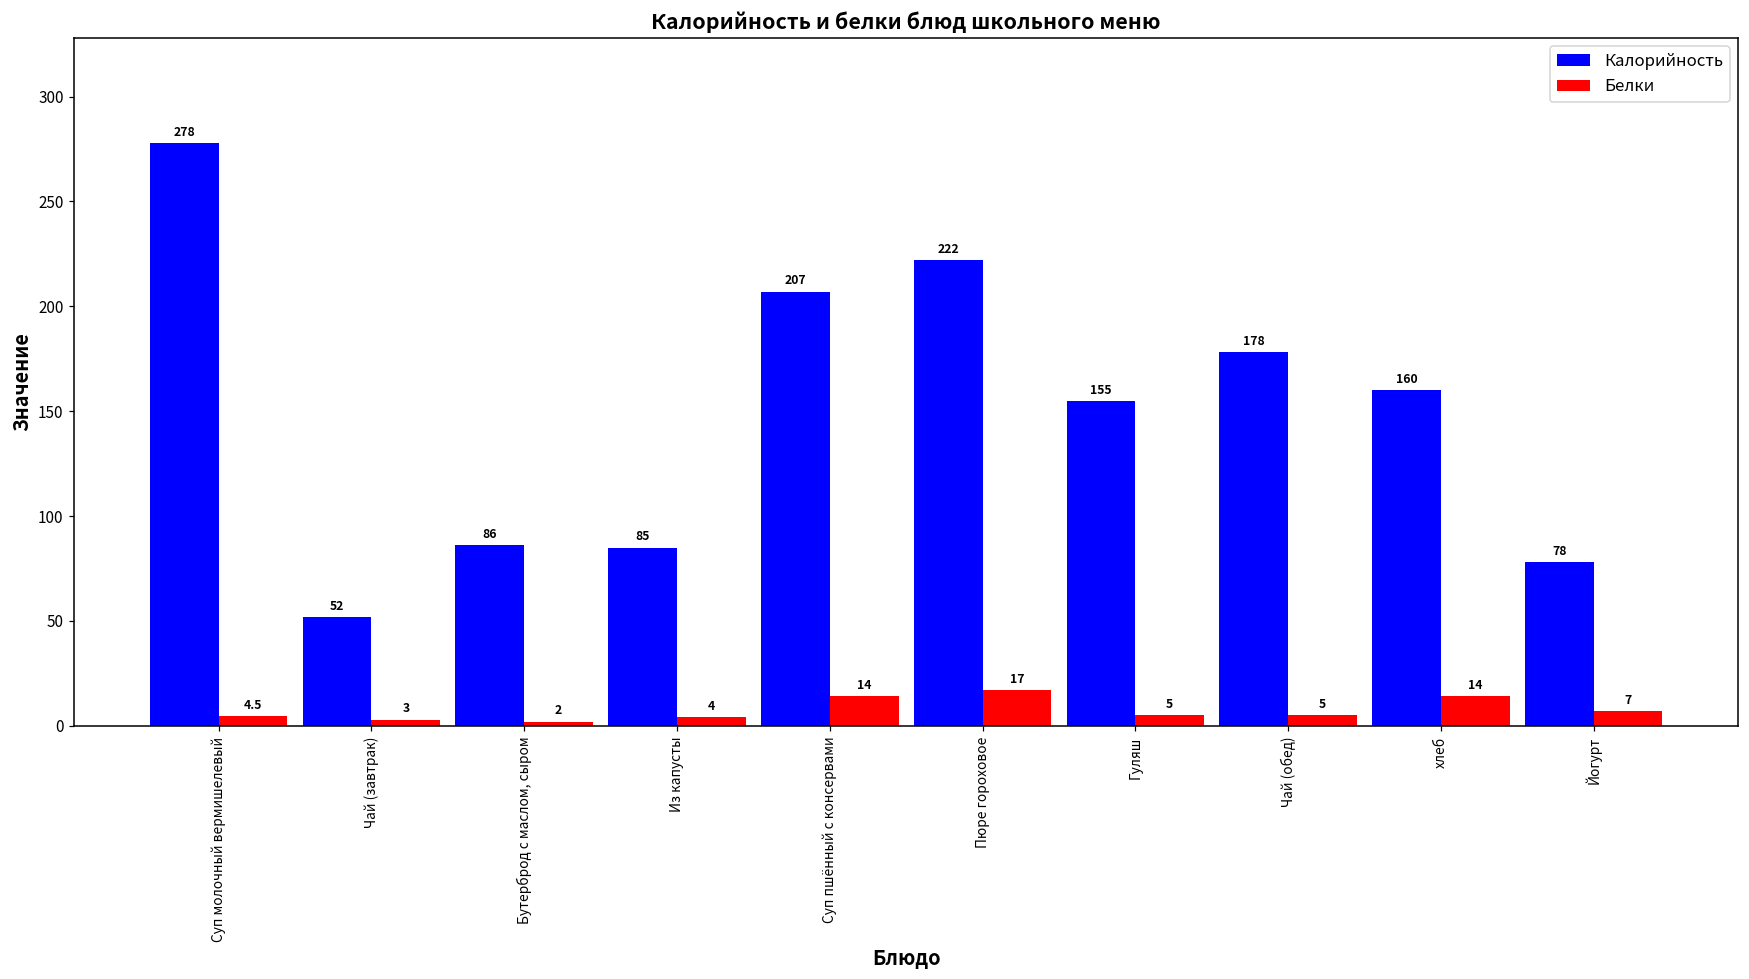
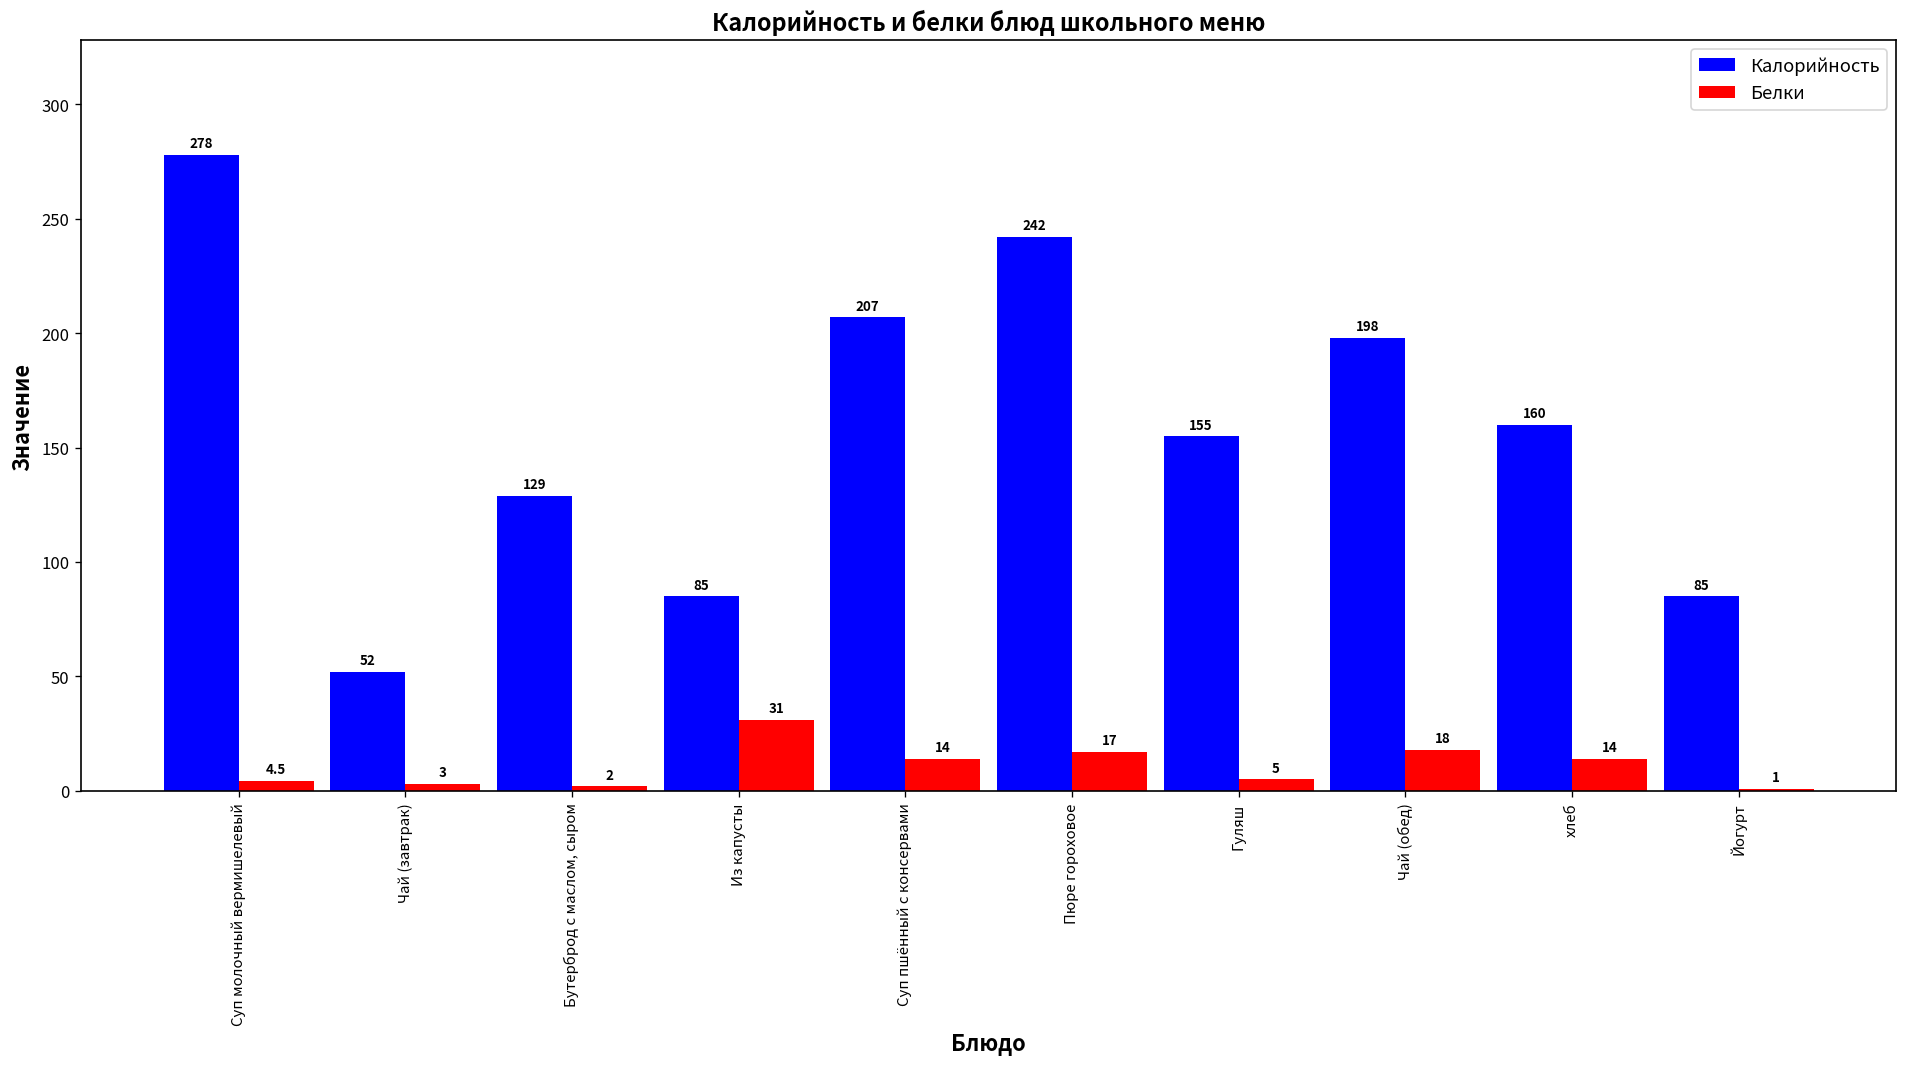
Калорийность, Бутерброд с маслом, сыром: 86 -> 129
Белки, Из капусты: 4 -> 31
Калорийность, Пюре гороховое: 222 -> 242
Калорийность, Чай (обед): 178 -> 198
Белки, Чай (обед): 5 -> 18
Калорийность, Йогурт: 78 -> 85
Белки, Йогурт: 7 -> 1
